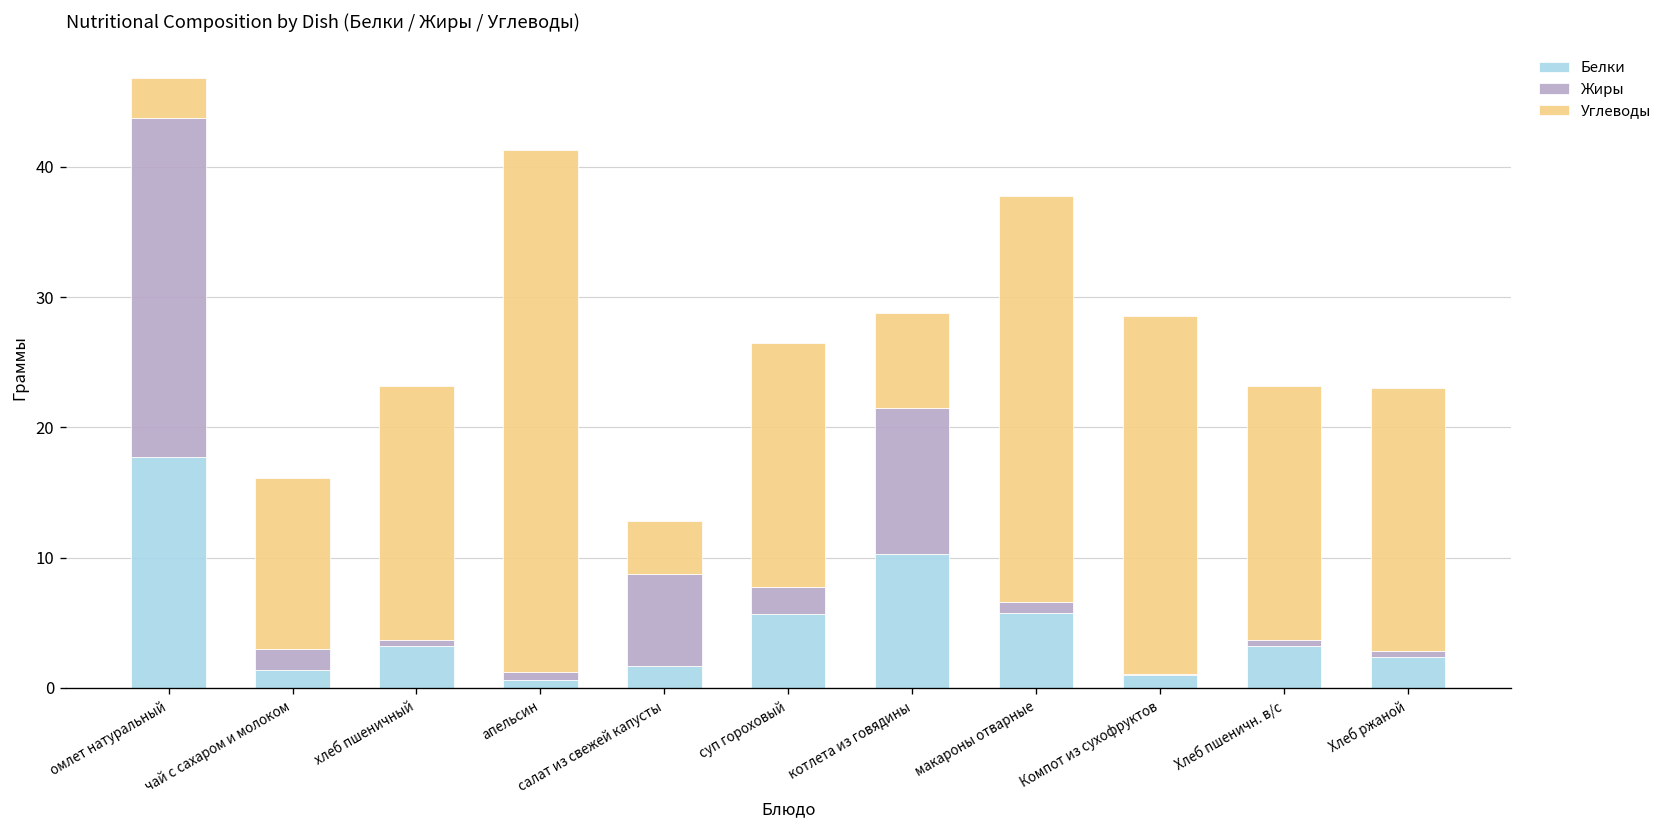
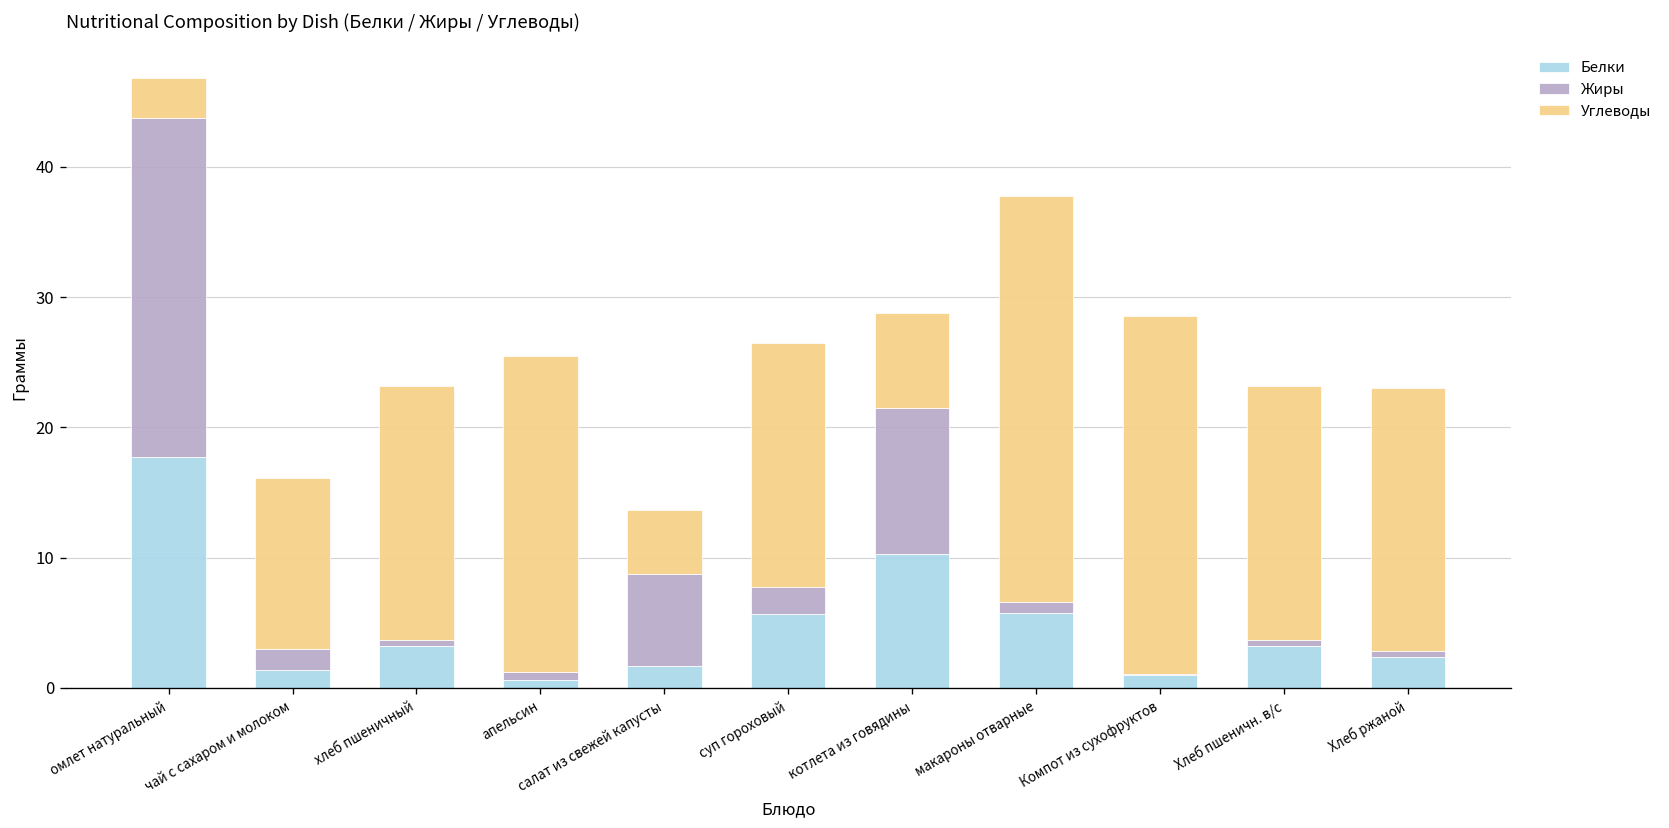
Углеводы, апельсин: 40.1 -> 24.3
Углеводы, салат из свежей капусты: 4.0 -> 4.9
